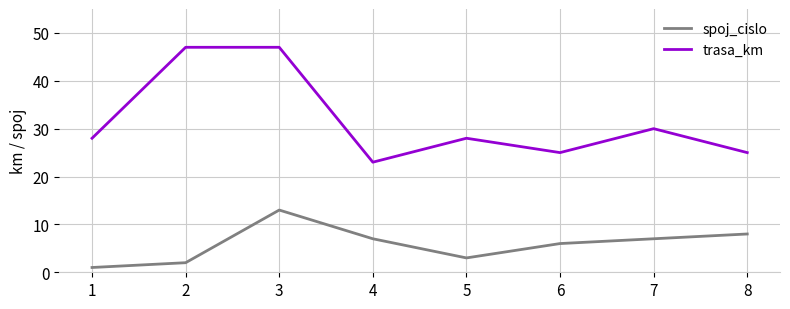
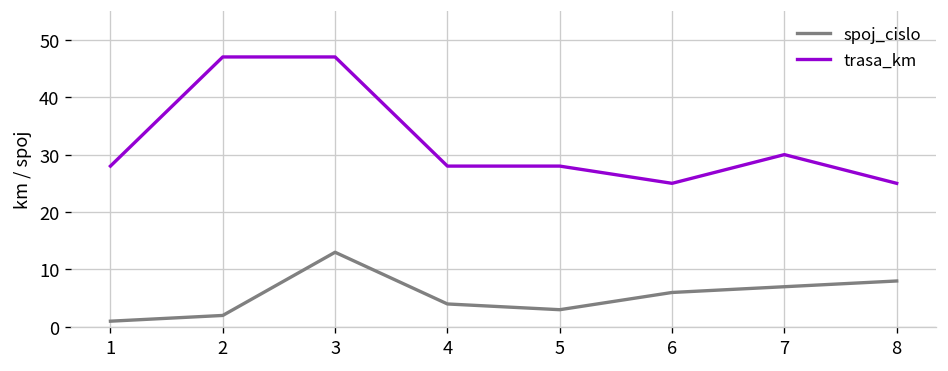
spoj_cislo, 4: 7 -> 4
trasa_km, 4: 23 -> 28
